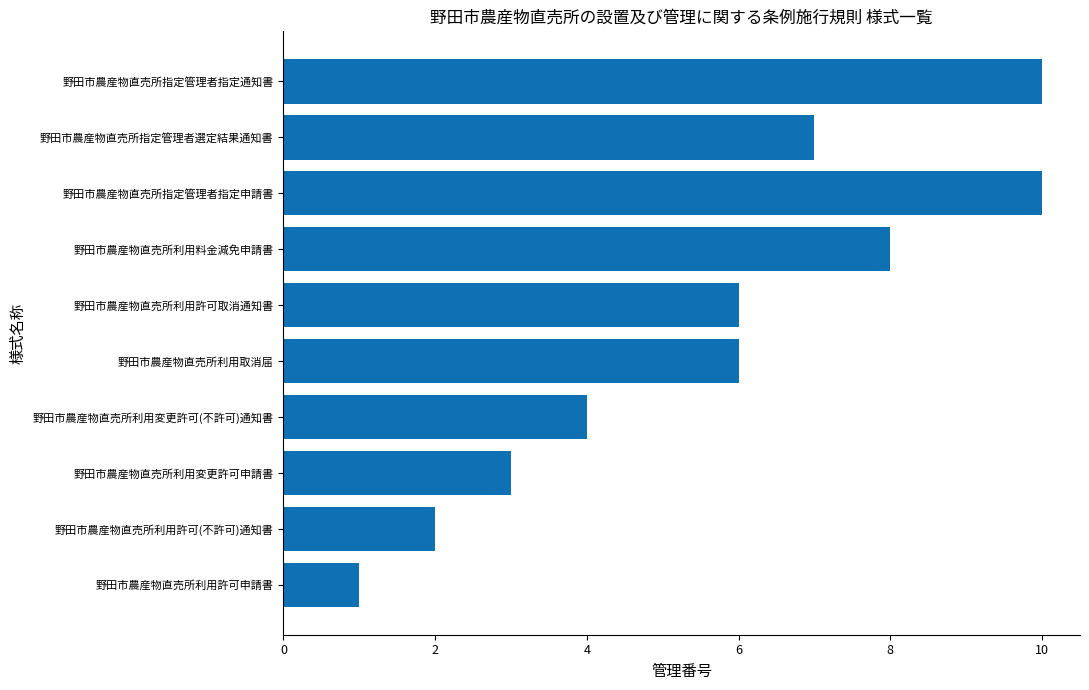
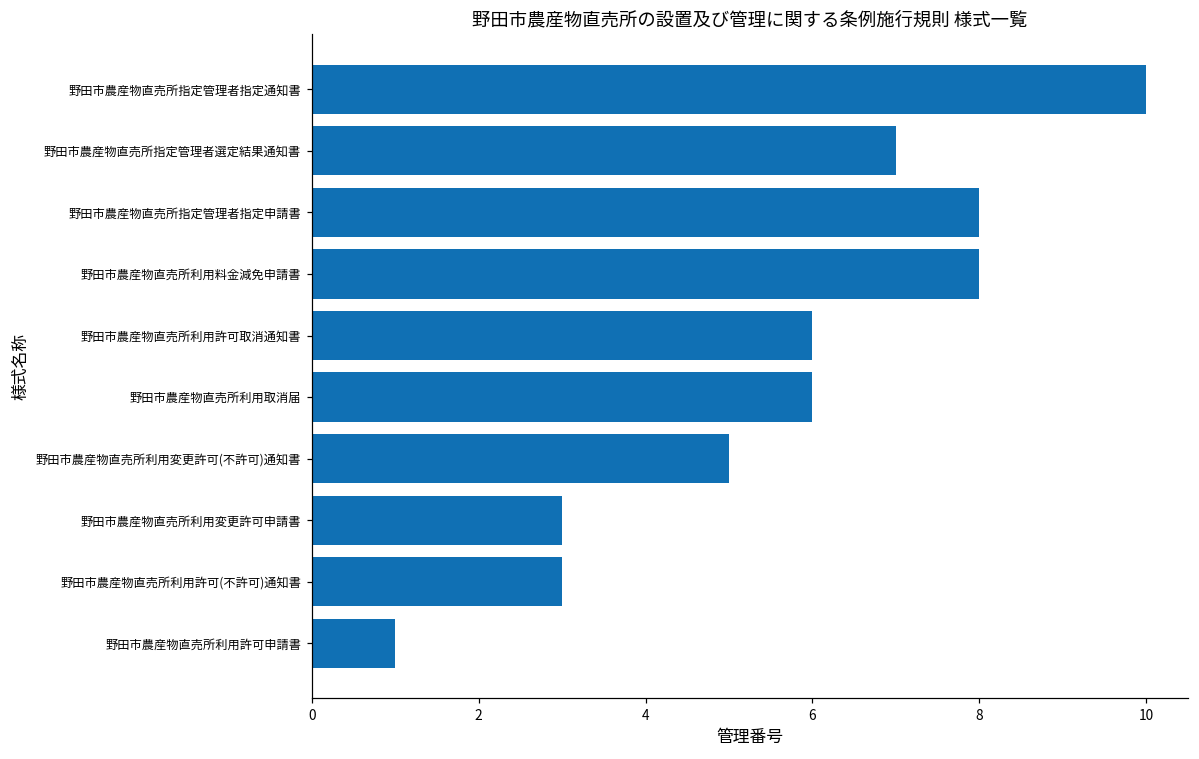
野田市農産物直売所指定管理者指定申請書: 10 -> 8
野田市農産物直売所利用変更許可(不許可)通知書: 4 -> 5
野田市農産物直売所利用許可(不許可)通知書: 2 -> 3
